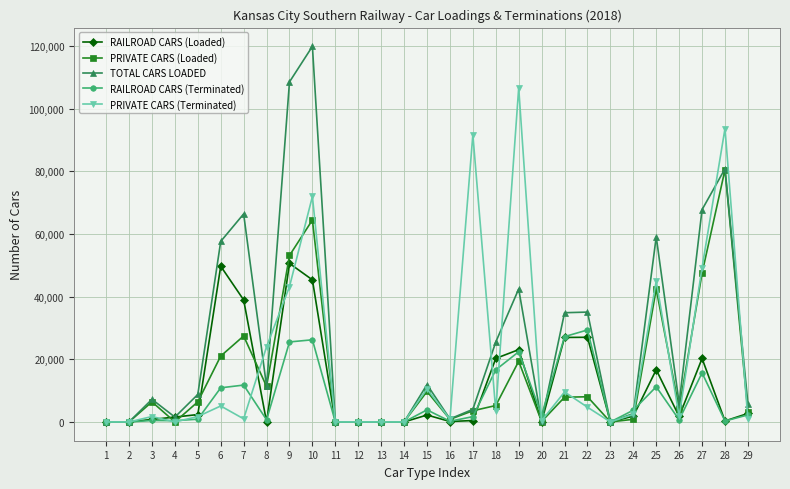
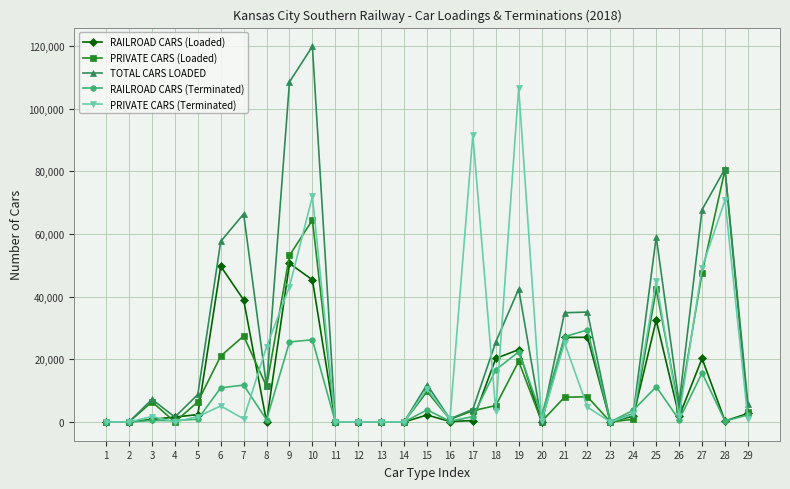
PRIVATE CARS (Terminated), 21: 10,000 -> 25,000
RAILROAD CARS (Loaded), 25: 17,000 -> 33,000
PRIVATE CARS (Terminated), 28: 94,000 -> 71,000
